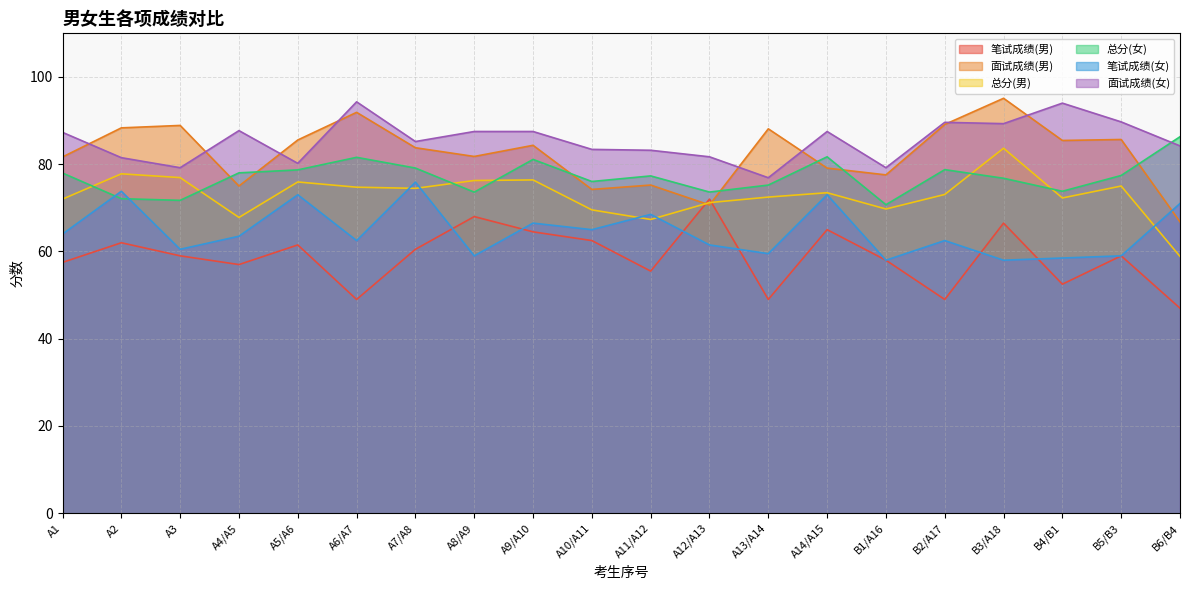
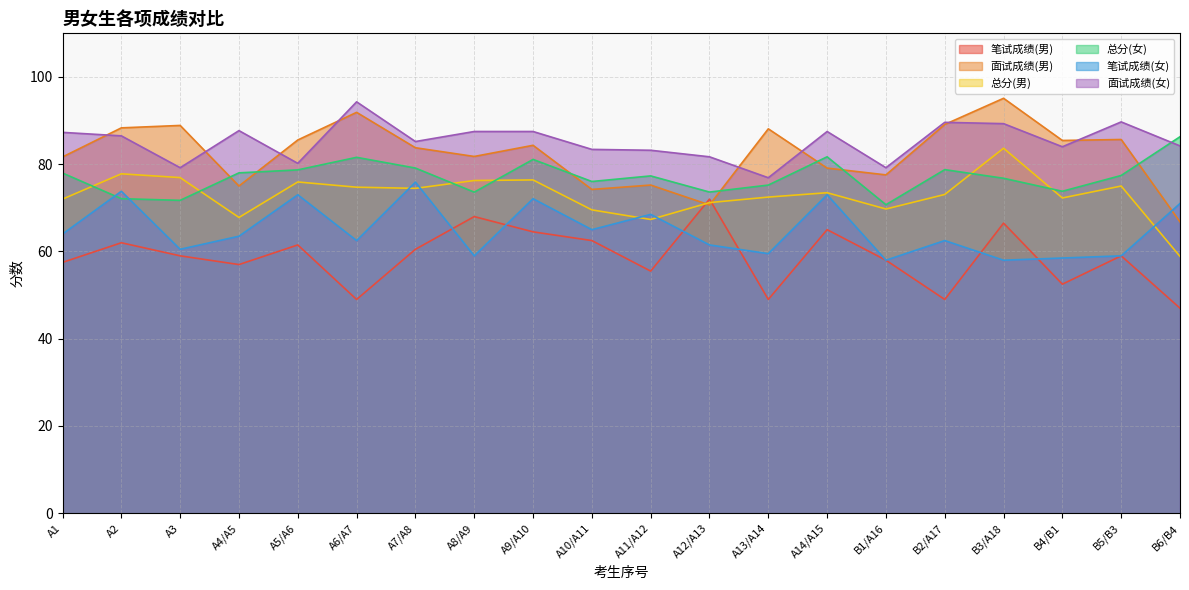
面试成绩(女), A2: 82 -> 87
笔试成绩(女), A9/A10: 67 -> 72
面试成绩(女), B4/B1: 94 -> 84
